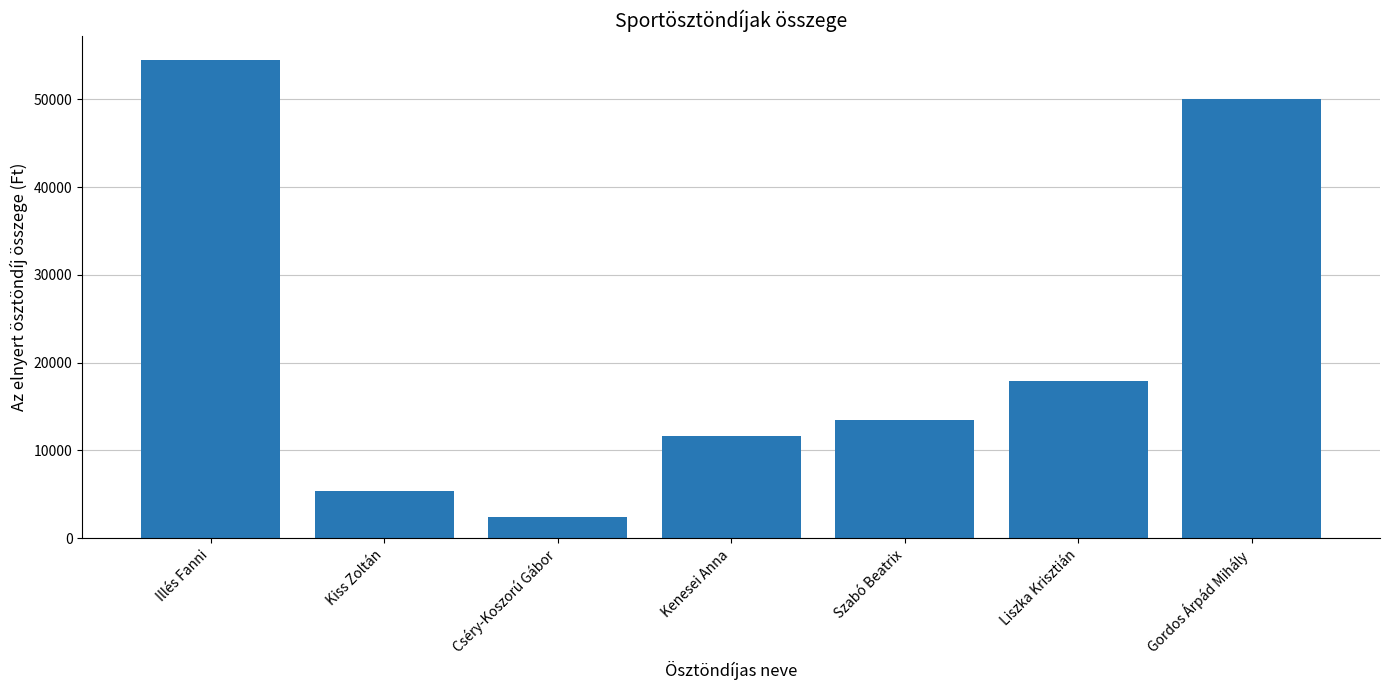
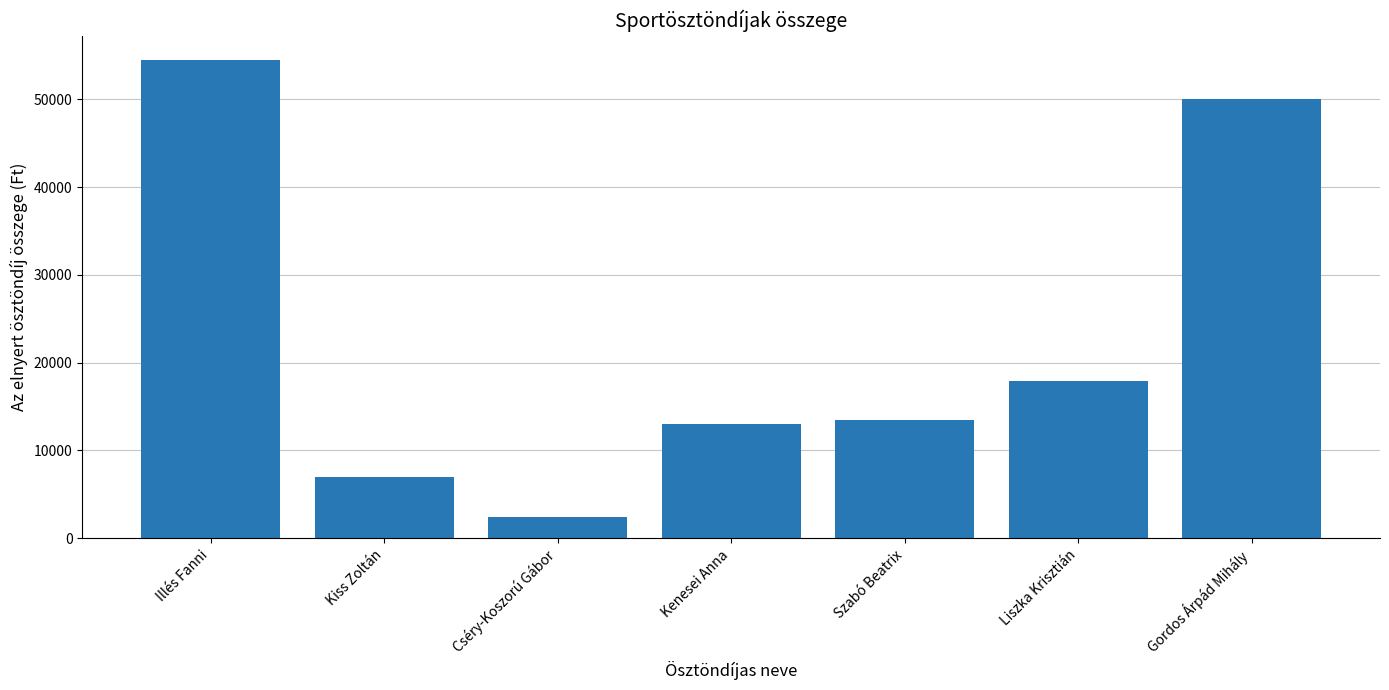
Kiss Zoltán: 5000 -> 7000
Kenesei Anna: 12000 -> 13000
